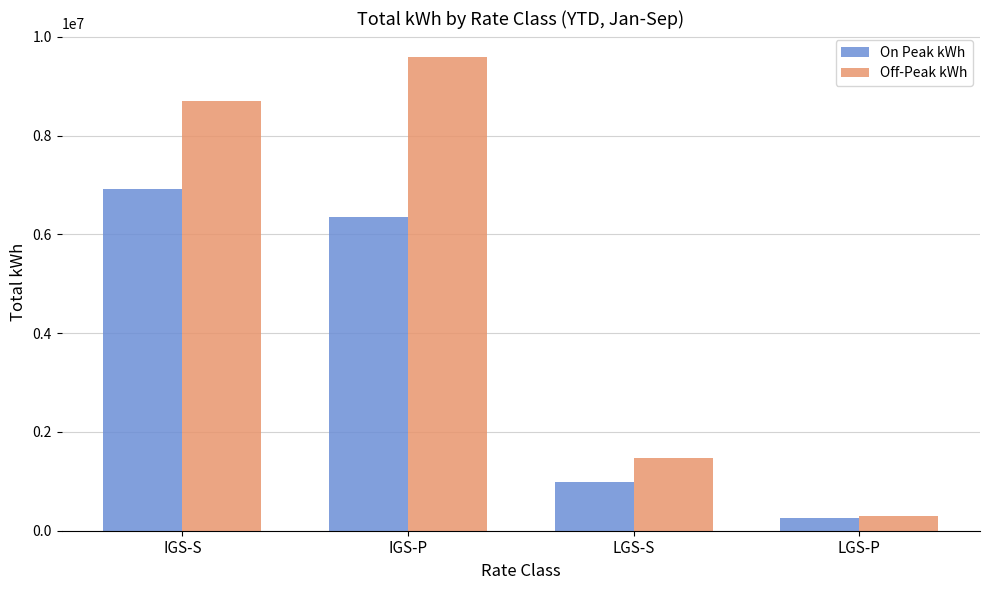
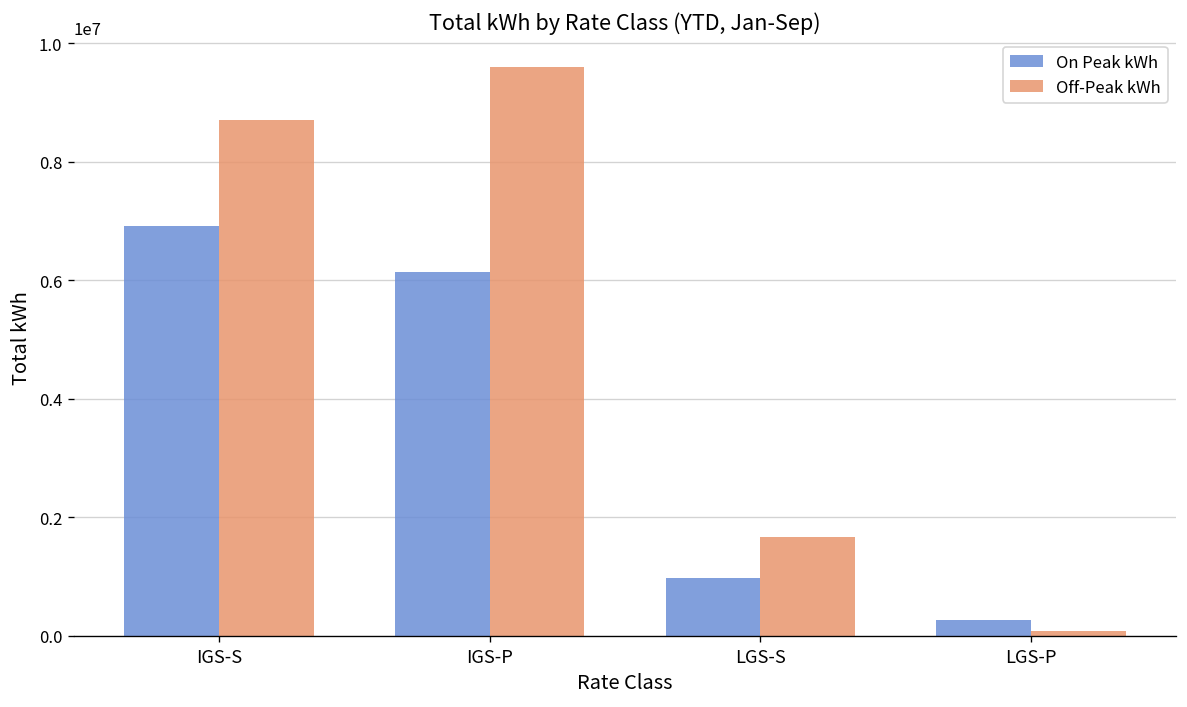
On Peak kWh, IGS-P: 6400000 -> 6100000
Off-Peak kWh, LGS-S: 1500000 -> 1700000
Off-Peak kWh, LGS-P: 300000 -> 100000
